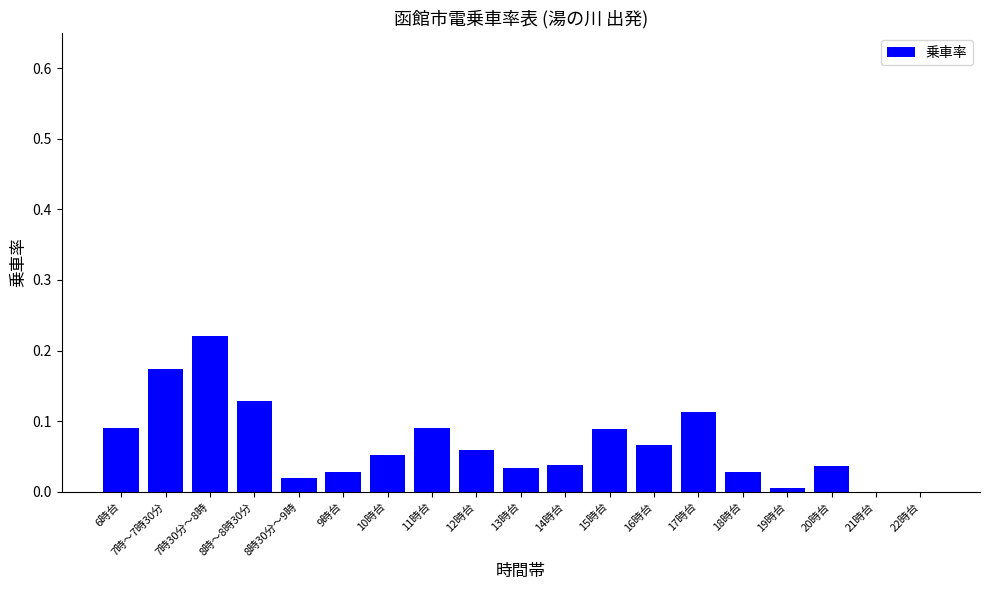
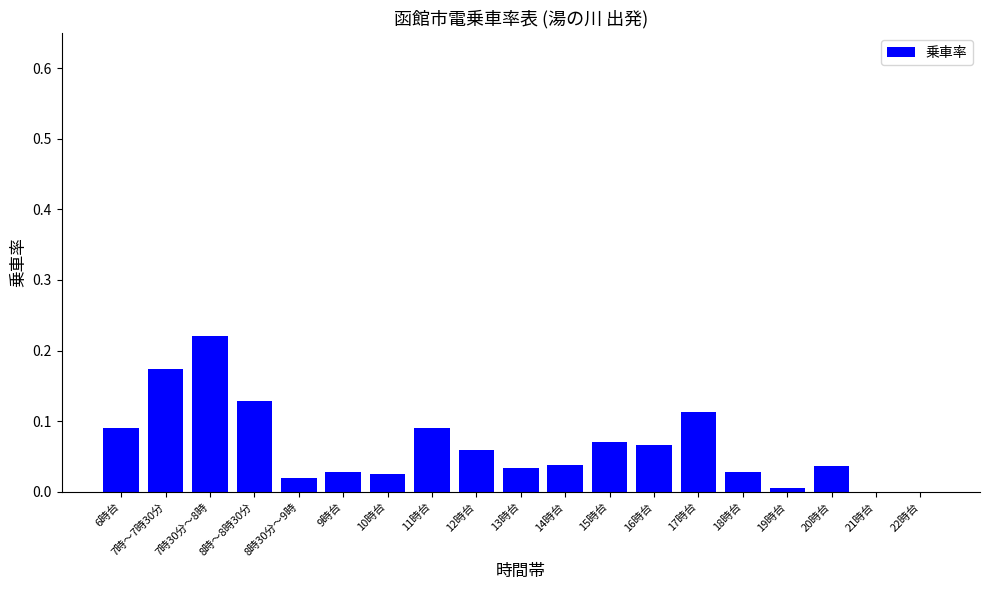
10時台: 0.05 -> 0.03
15時台: 0.09 -> 0.07
